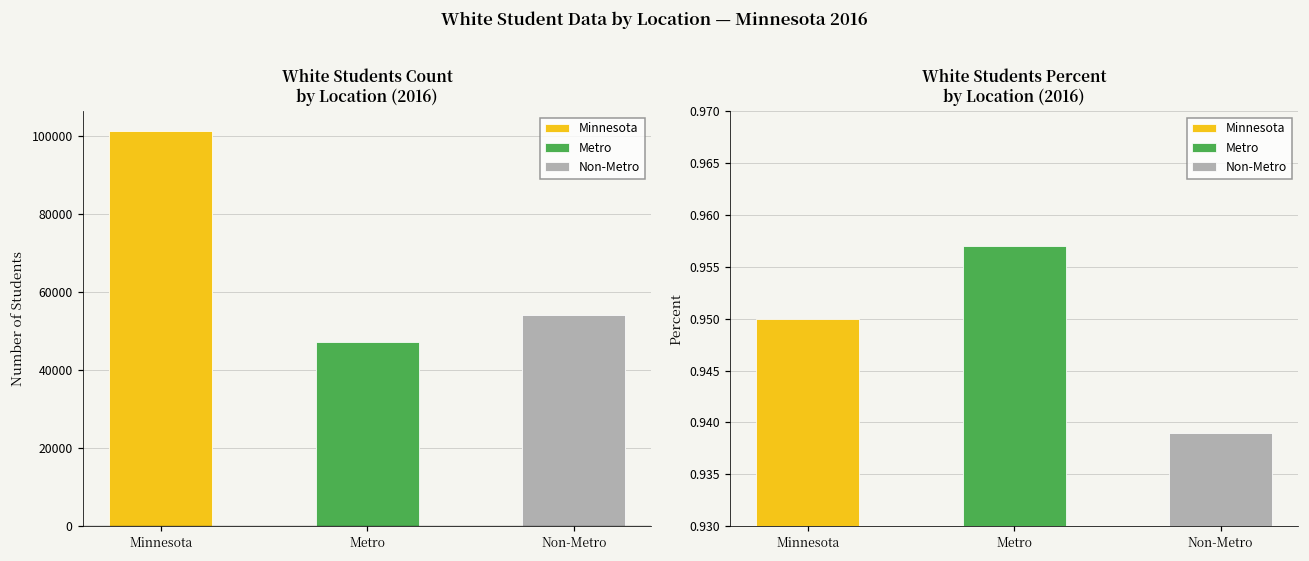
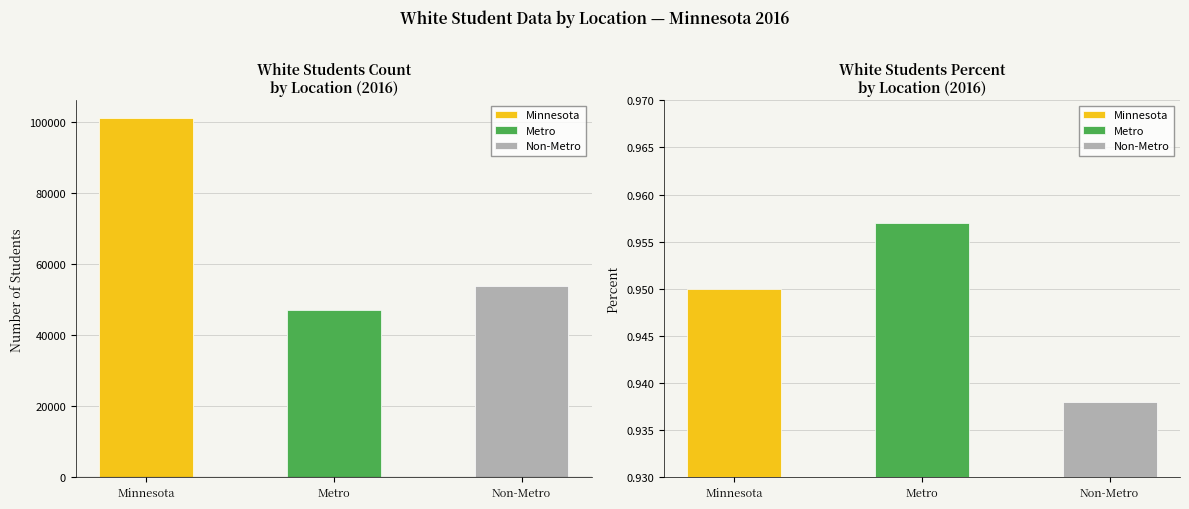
White Students Percent by Location (2016), Non-Metro: 0.939 -> 0.938
